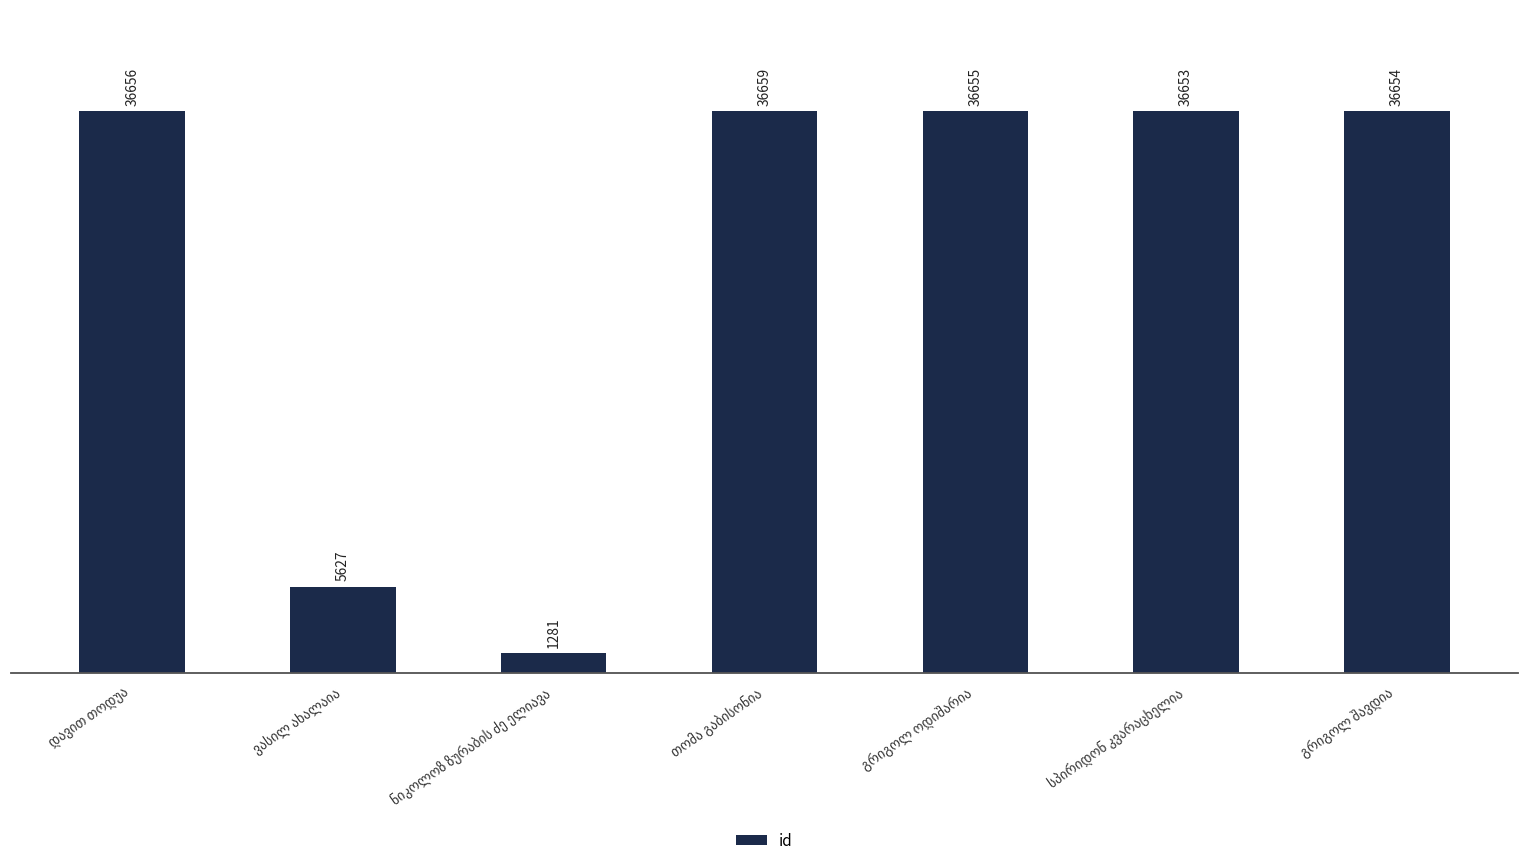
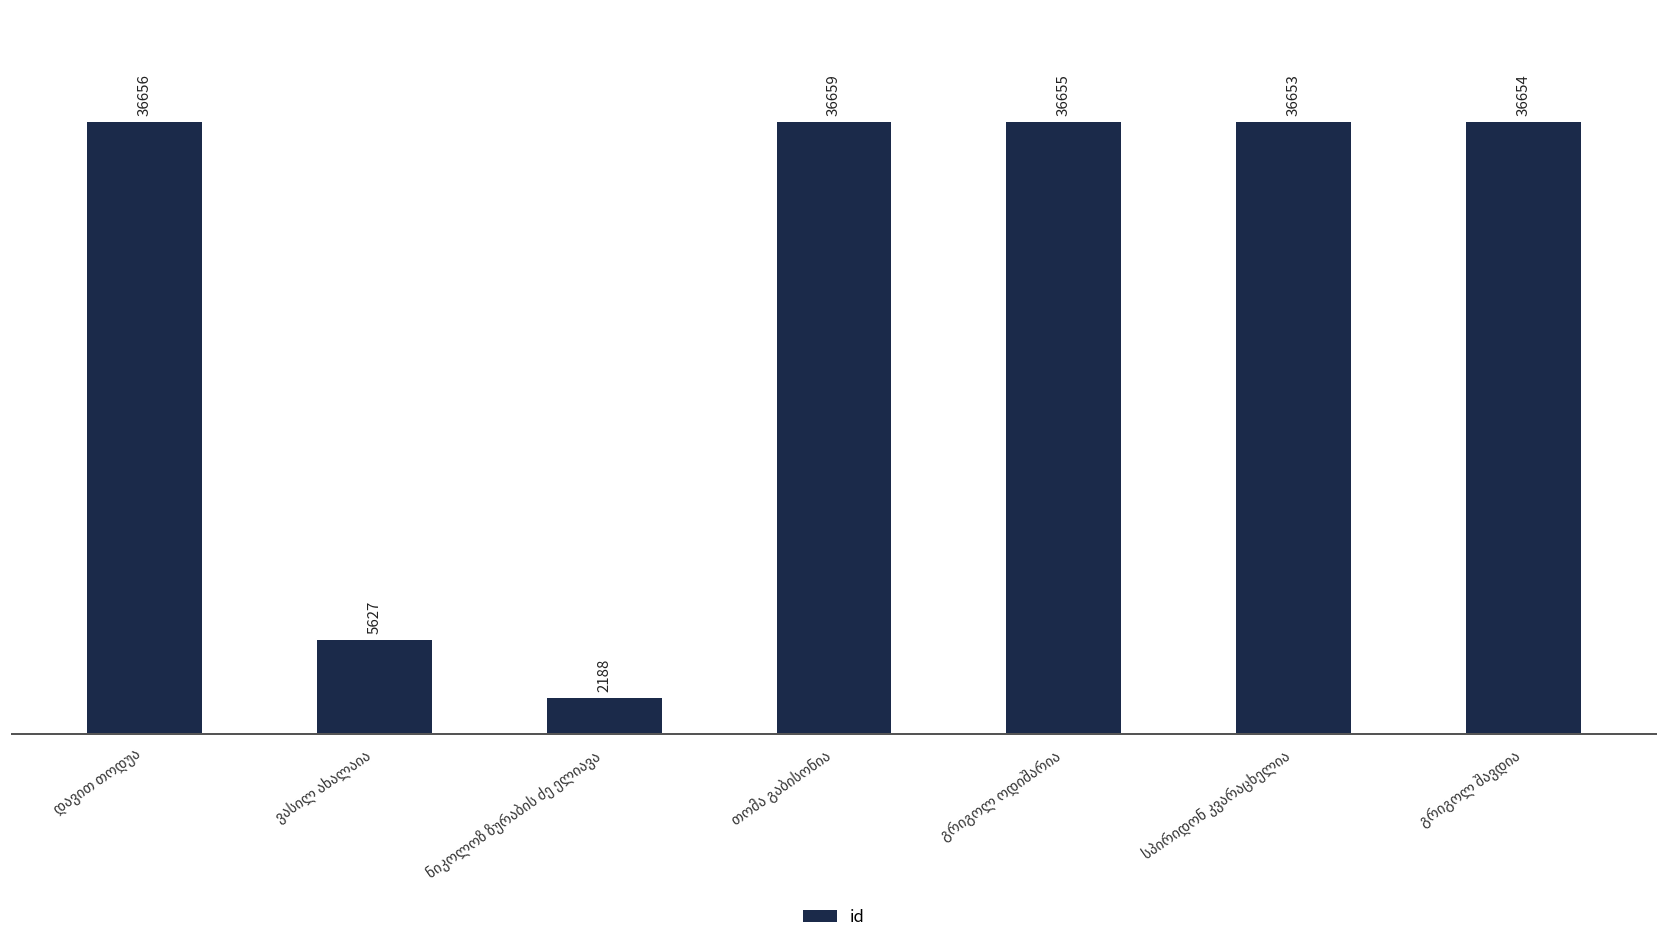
ნიკოლოზ ზურაბის ძე ელიავა: 1281 -> 2188
